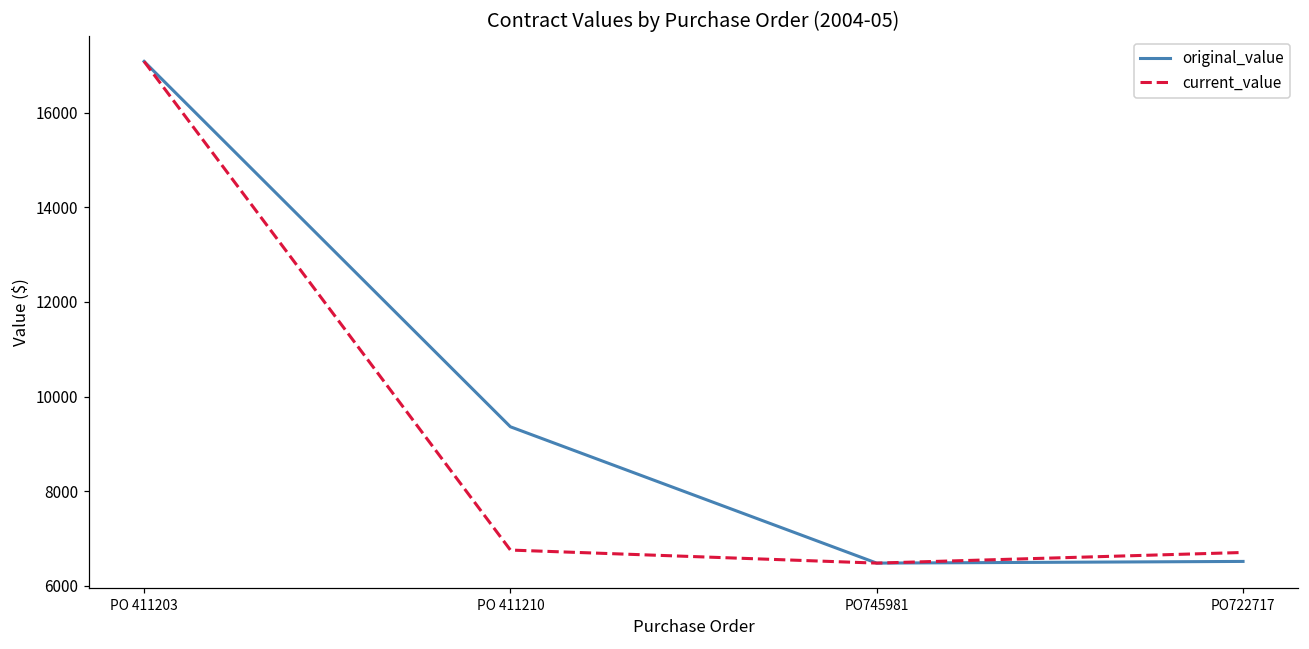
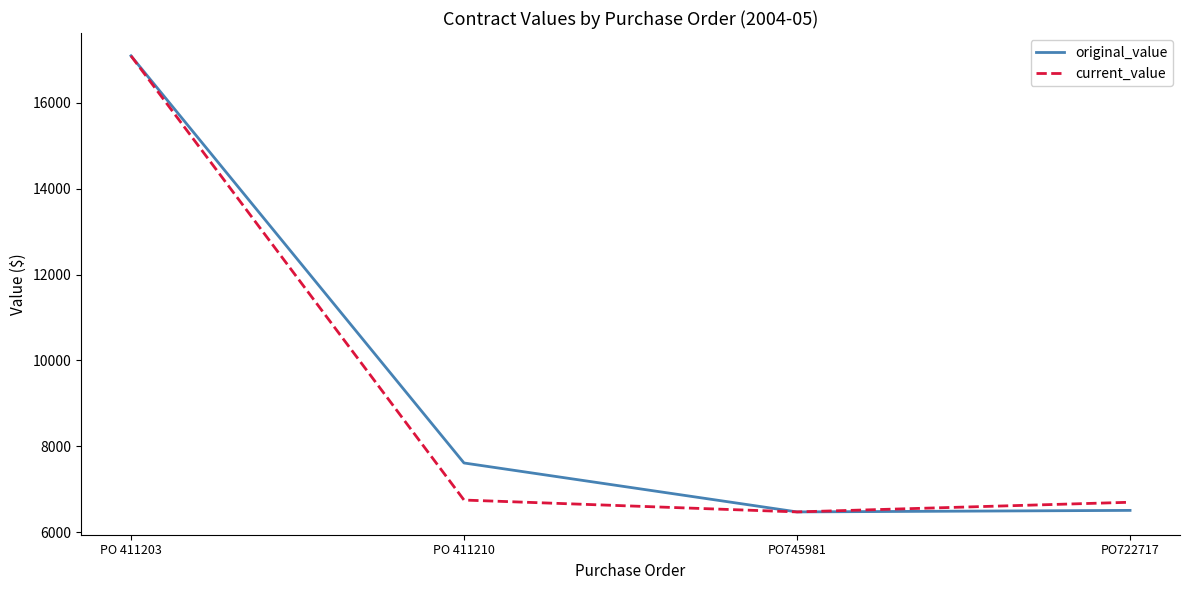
original_value, PO 411210: 9400 -> 7600
